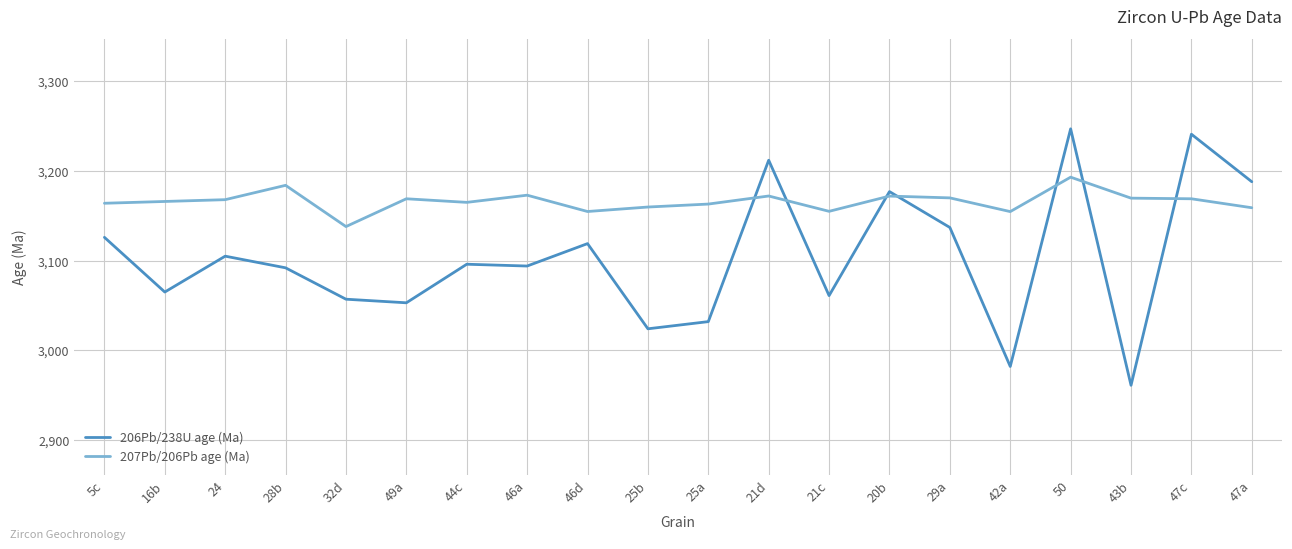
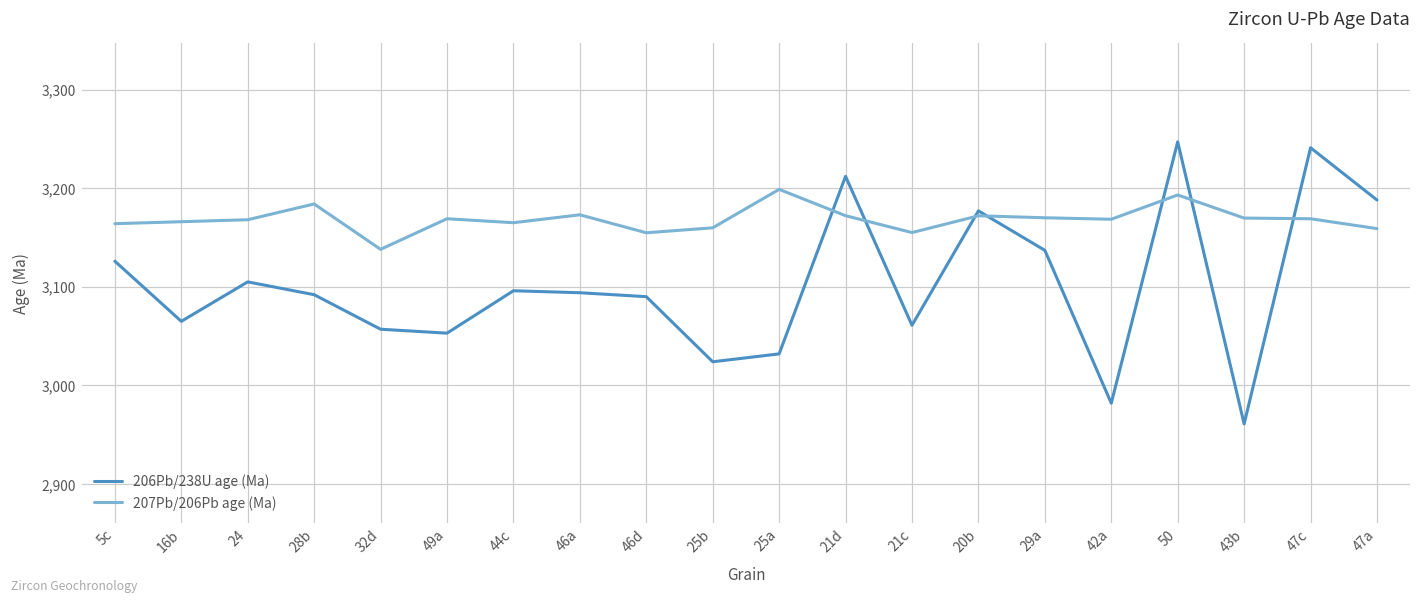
206Pb/238U age (Ma), 46d: 3,120 -> 3,090
207Pb/206Pb age (Ma), 25a: 3,160 -> 3,200
207Pb/206Pb age (Ma), 42a: 3,150 -> 3,170
